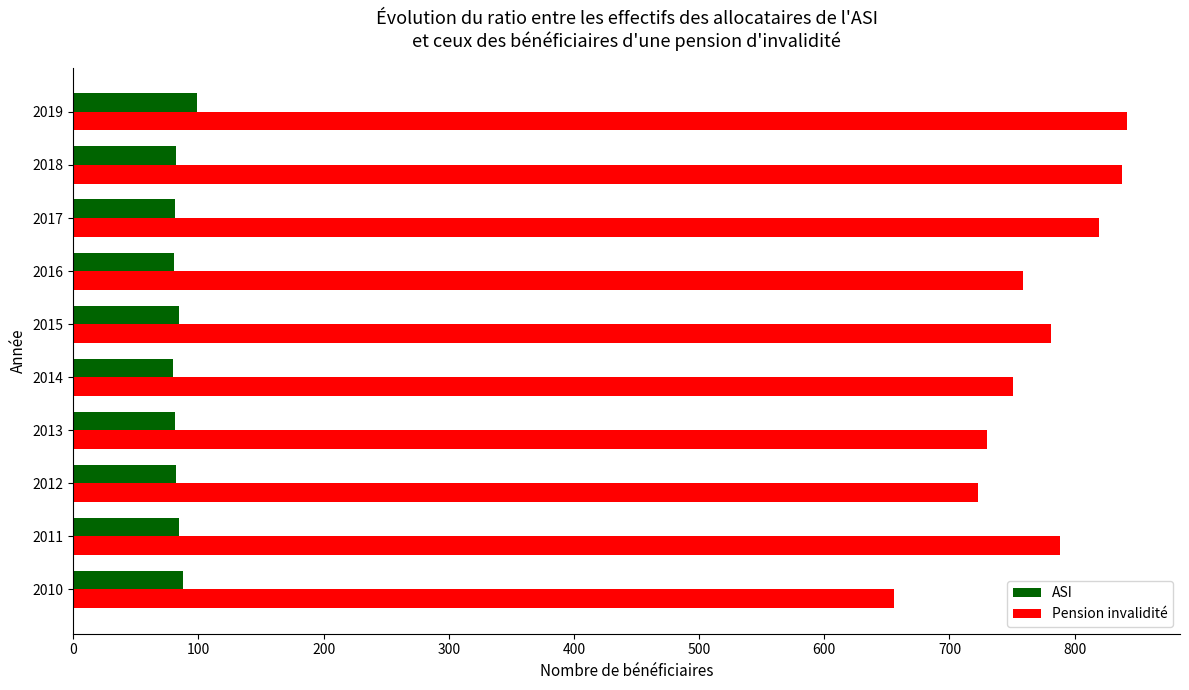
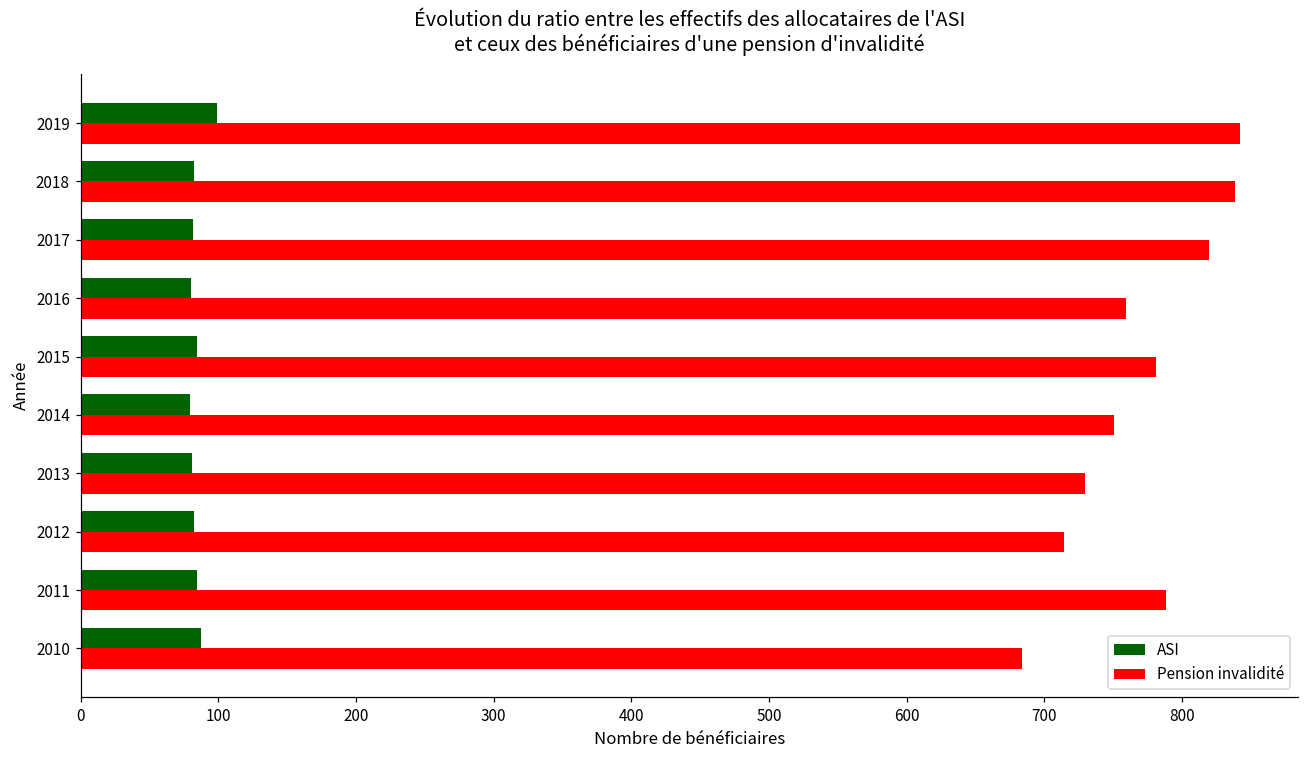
Pension invalidité, 2012: 722 -> 714
Pension invalidité, 2010: 656 -> 684
